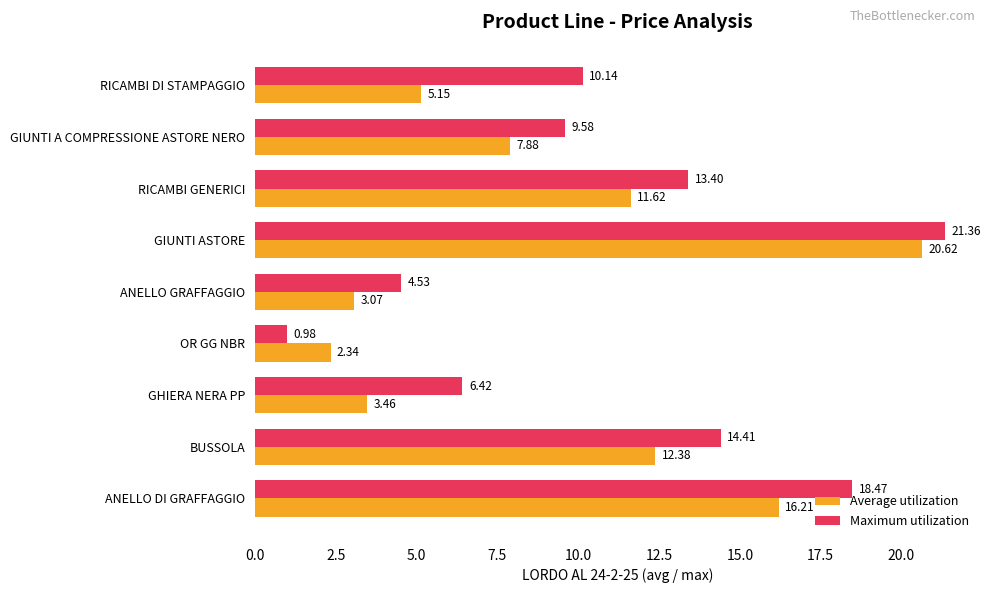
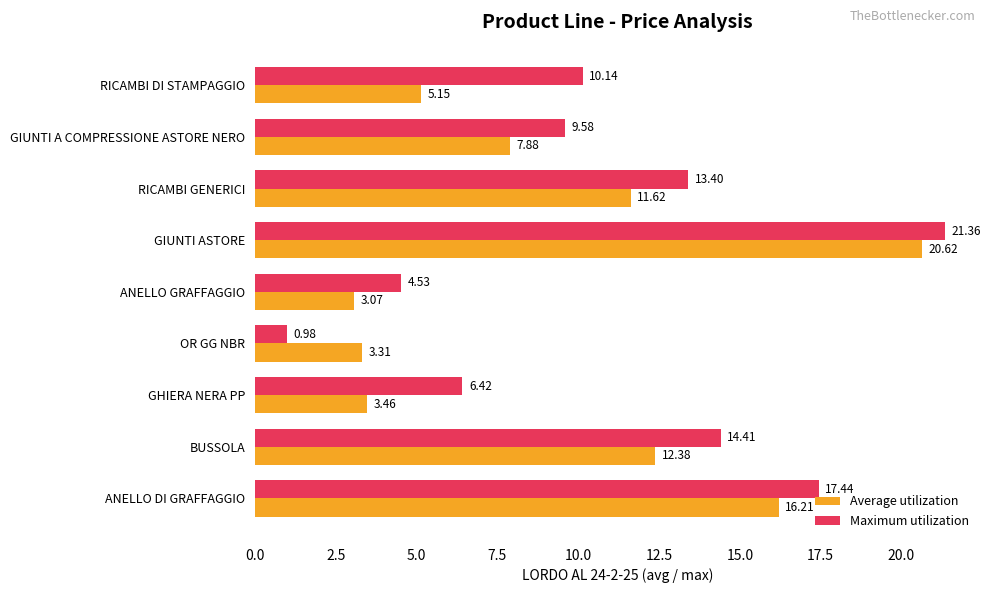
Average utilization, OR GG NBR: 2.34 -> 3.31
Maximum utilization, ANELLO DI GRAFFAGGIO: 18.47 -> 17.44
